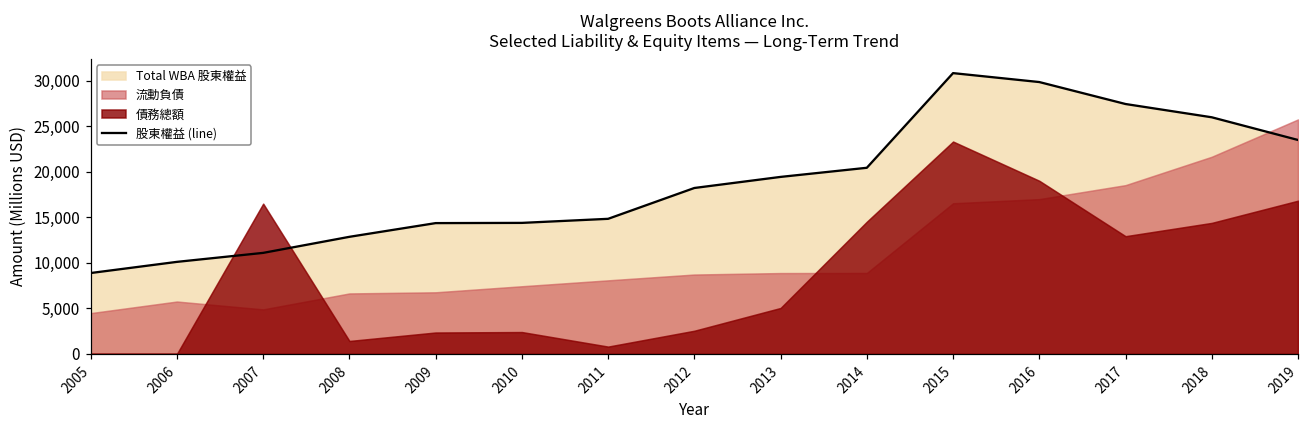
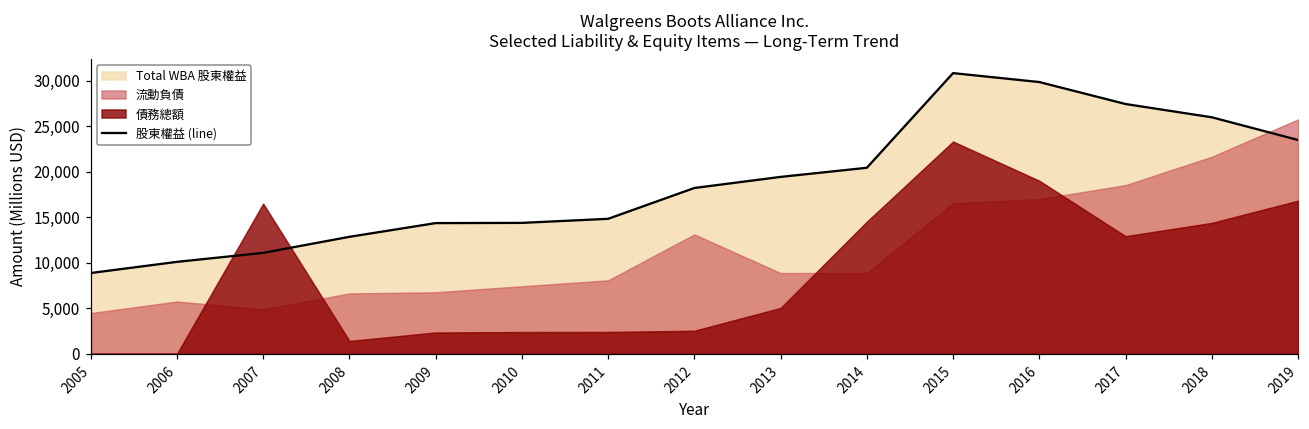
債務總額, 2011: 1,000 -> 2,000
流動負債, 2012: 9,000 -> 13,000
